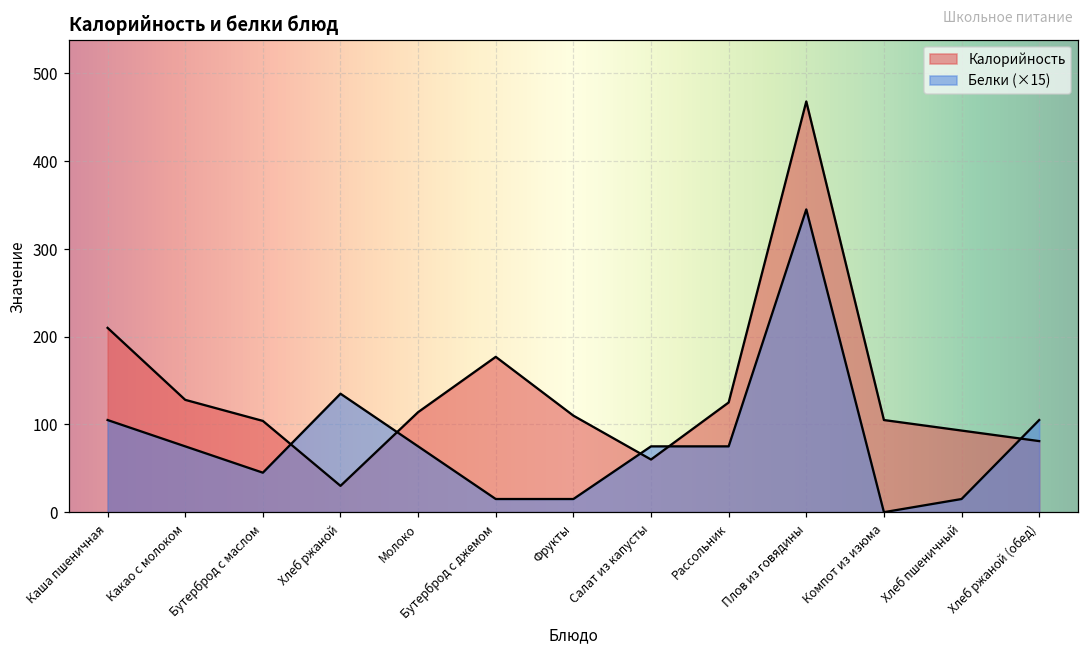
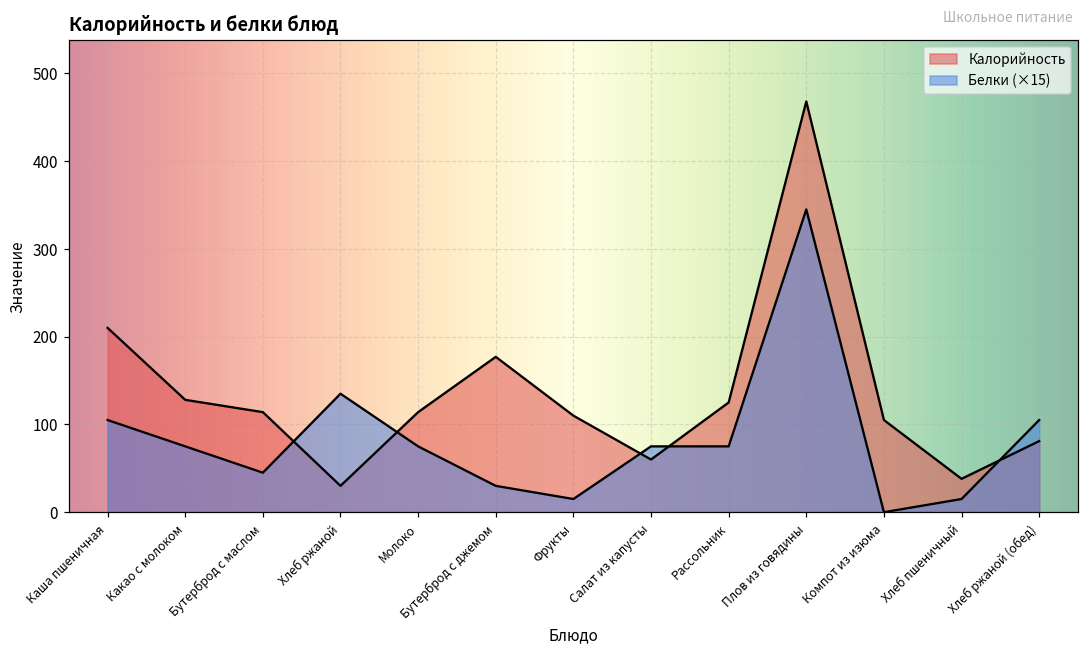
Калорийность, Бутерброд с маслом: 100 -> 110
Белки (×15), Бутерброд с джемом: 20 -> 30
Калорийность, Хлеб пшеничный: 90 -> 40
